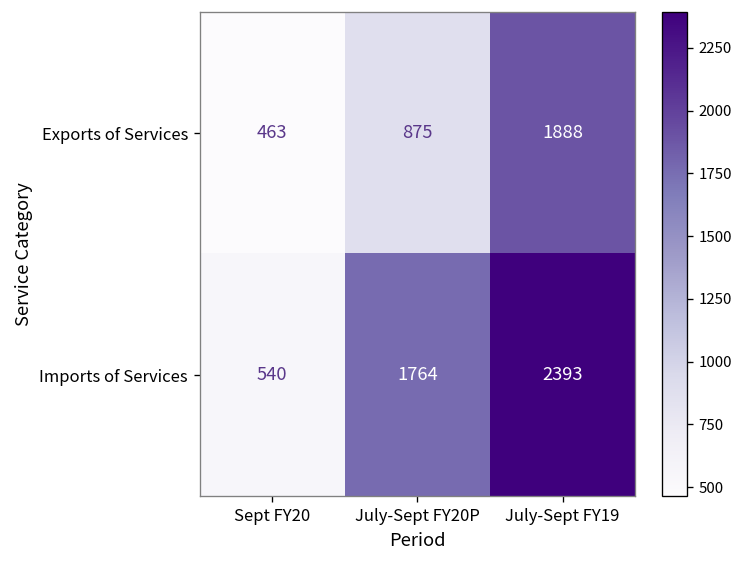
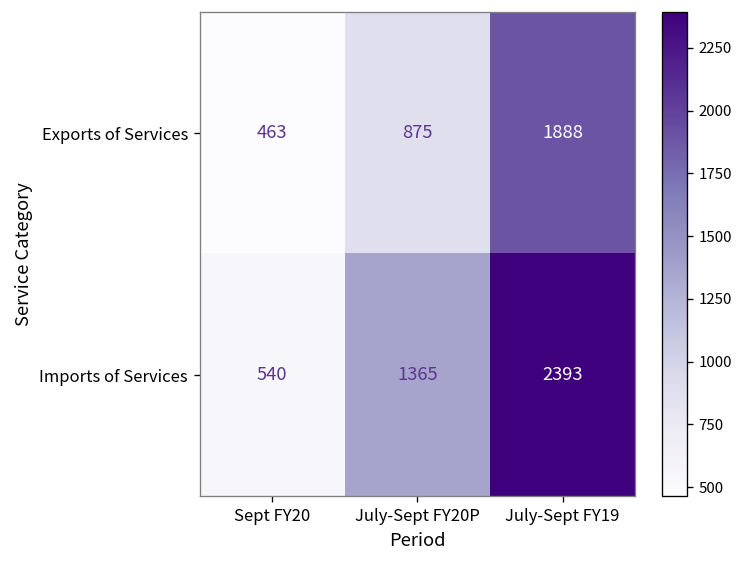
Imports of Services, July-Sept FY20P: 1764 -> 1365
